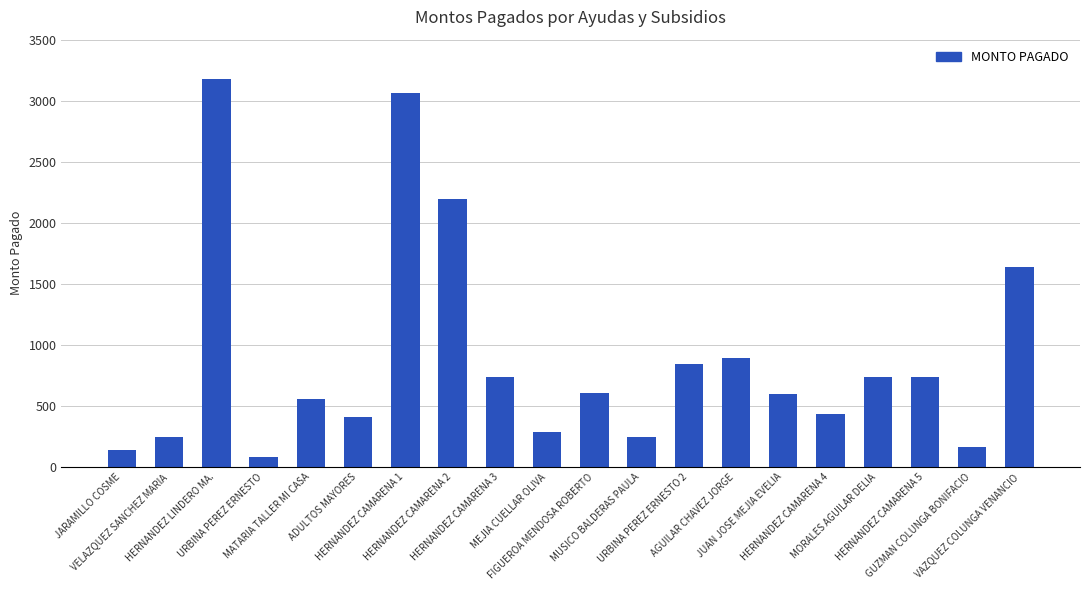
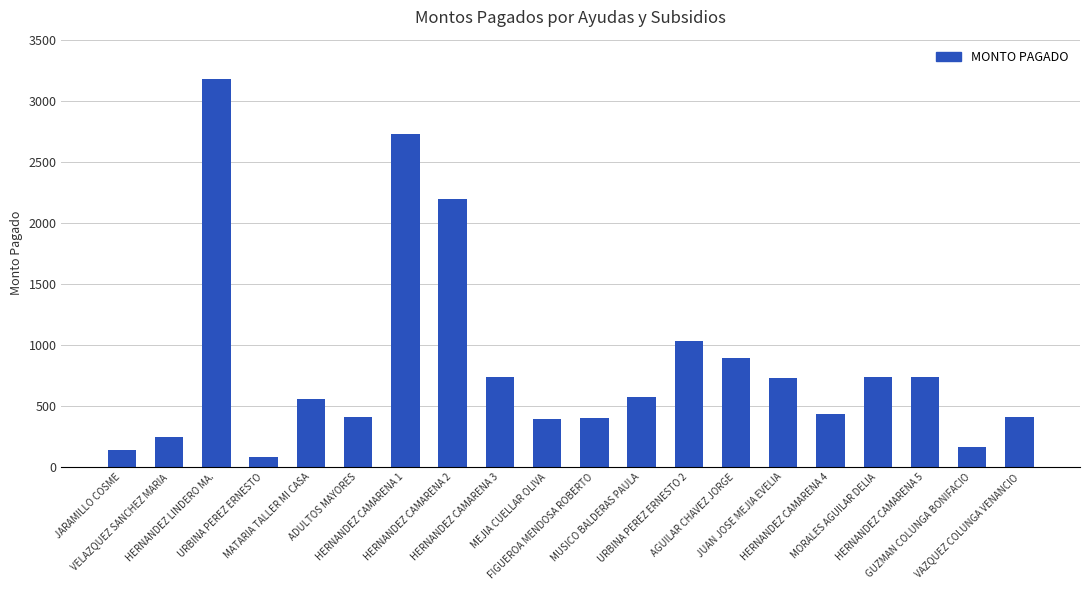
HERNANDEZ CAMARENA 1: 3060 -> 2730
MEJIA CUELLAR OLIVA: 290 -> 390
FIGUEROA MENDOSA ROBERTO: 610 -> 400
MUSICO BALDERAS PAULA: 240 -> 570
URBINA PEREZ ERNESTO 2: 840 -> 1030
JUAN JOSE MEJIA EVELIA: 600 -> 730
VAZQUEZ COLUNGA VENANCIO: 1630 -> 410
